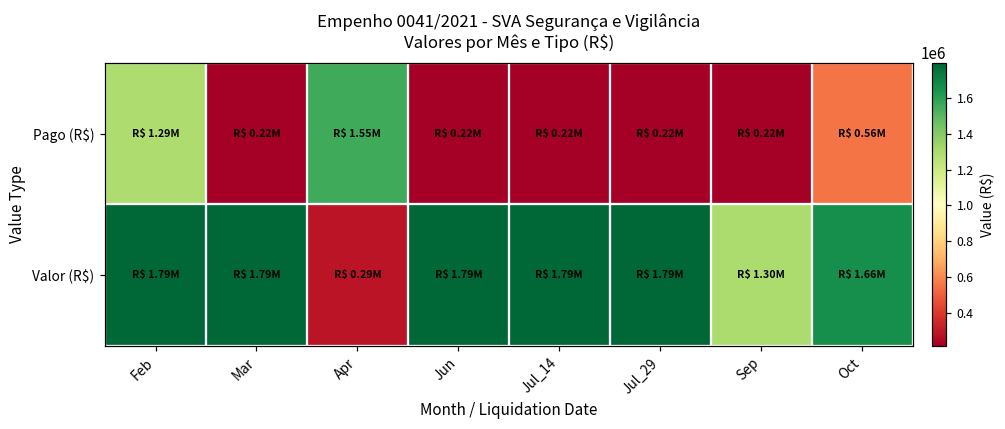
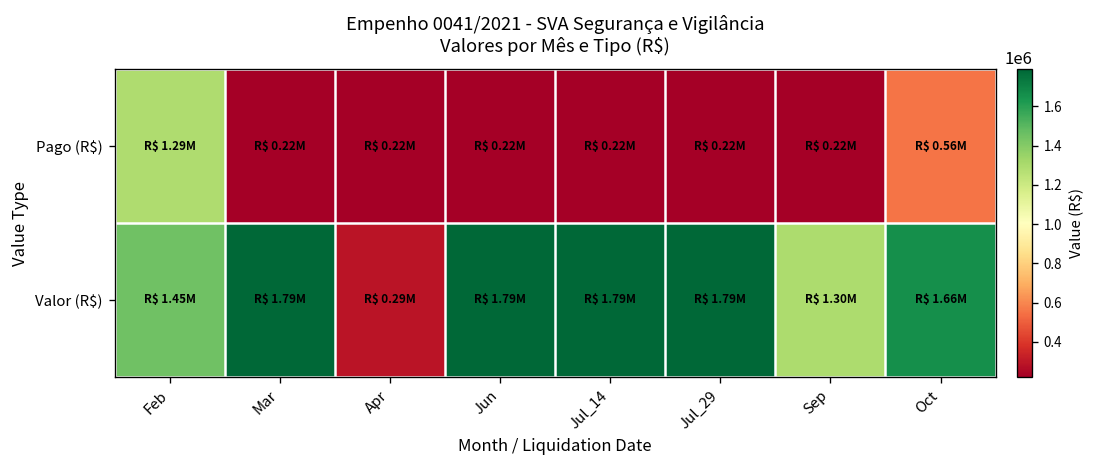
Pago (R$), Apr: 1.55M -> 0.22M
Valor (R$), Feb: 1.79M -> 1.45M
